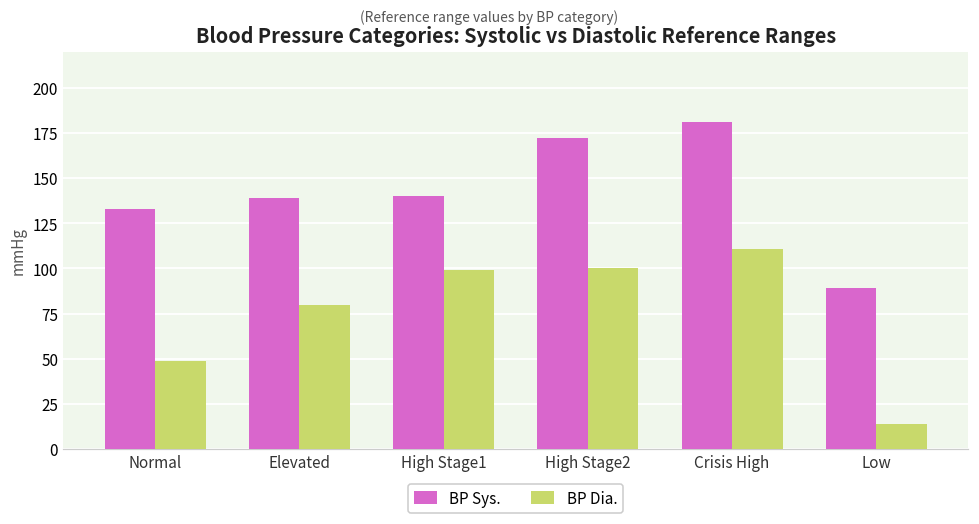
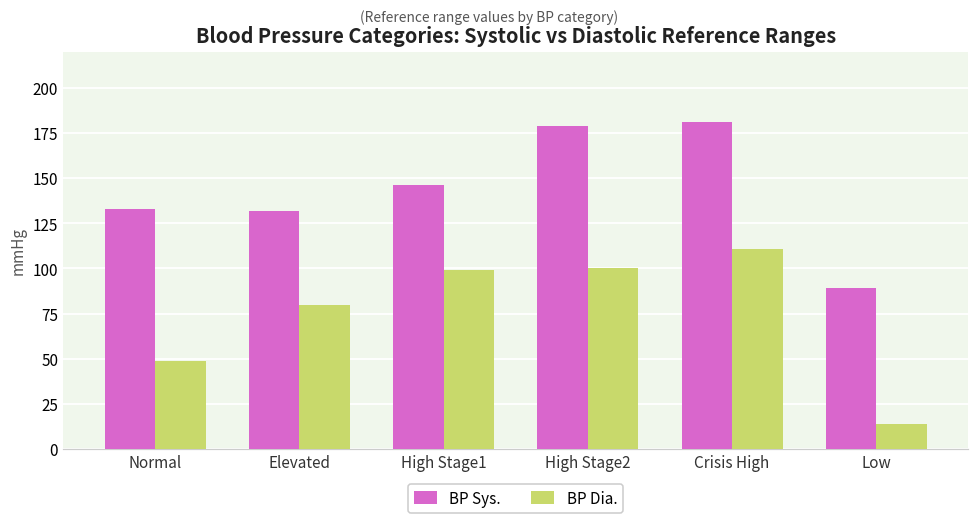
BP Sys., Elevated: 139 -> 132
BP Sys., High Stage1: 140 -> 146
BP Sys., High Stage2: 172 -> 179
